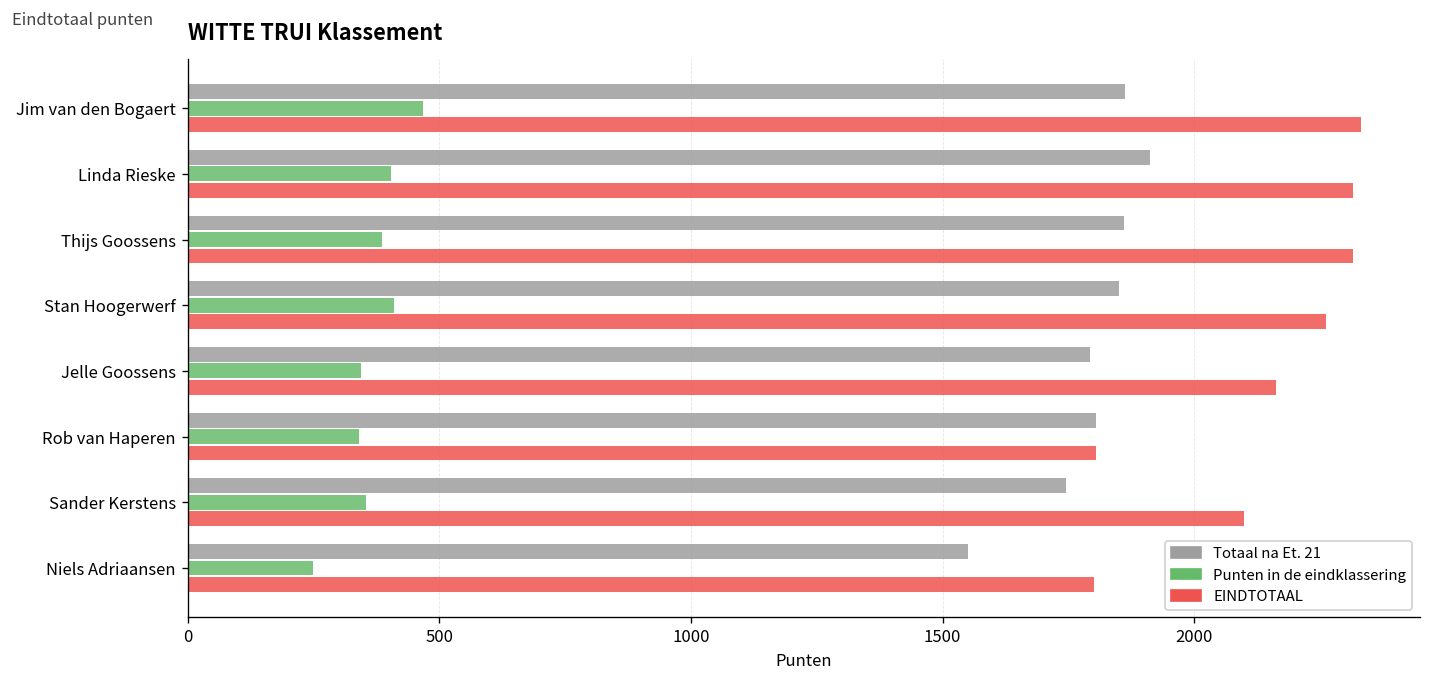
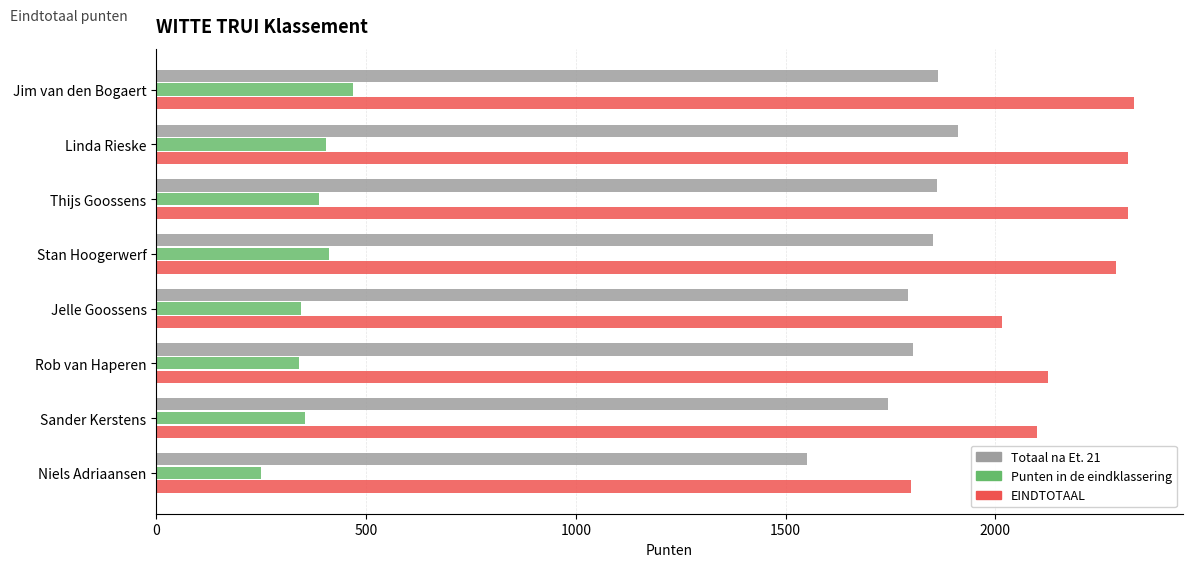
EINDTOTAAL, Stan Hoogerwerf: 2260 -> 2290
EINDTOTAAL, Jelle Goossens: 2160 -> 2020
EINDTOTAAL, Rob van Haperen: 1800 -> 2130
